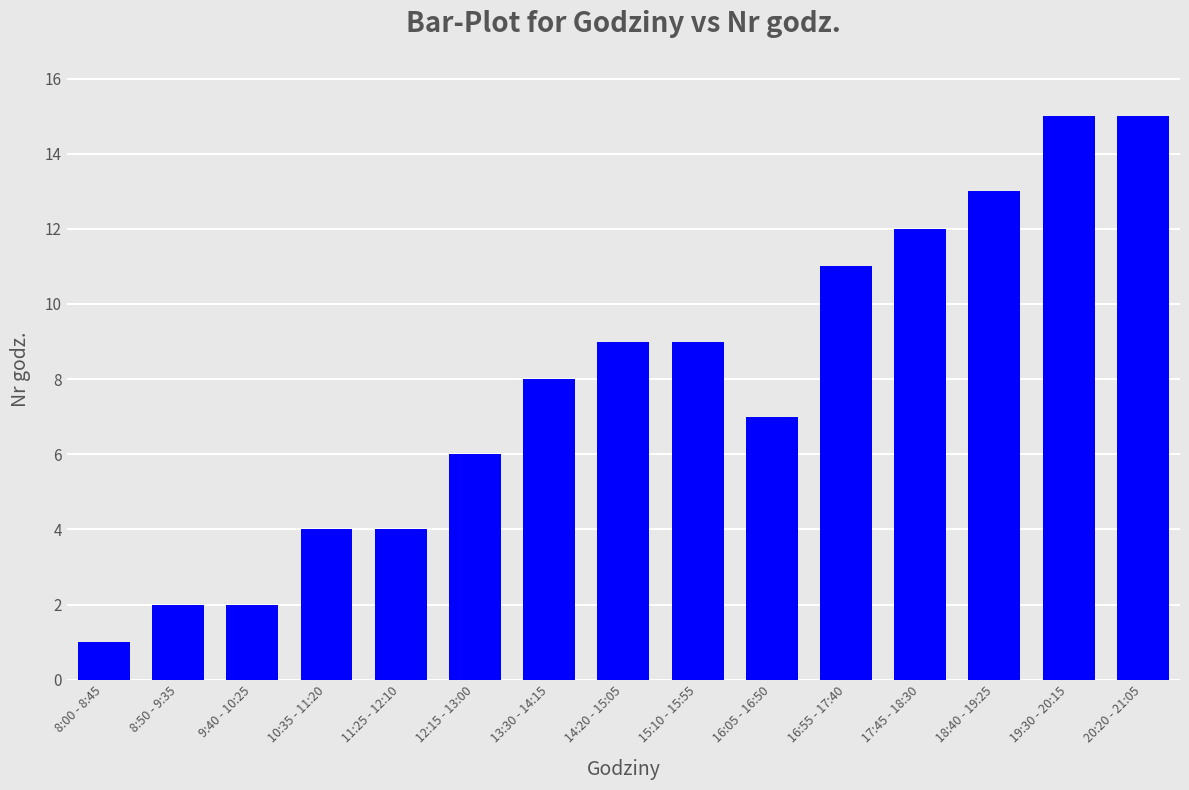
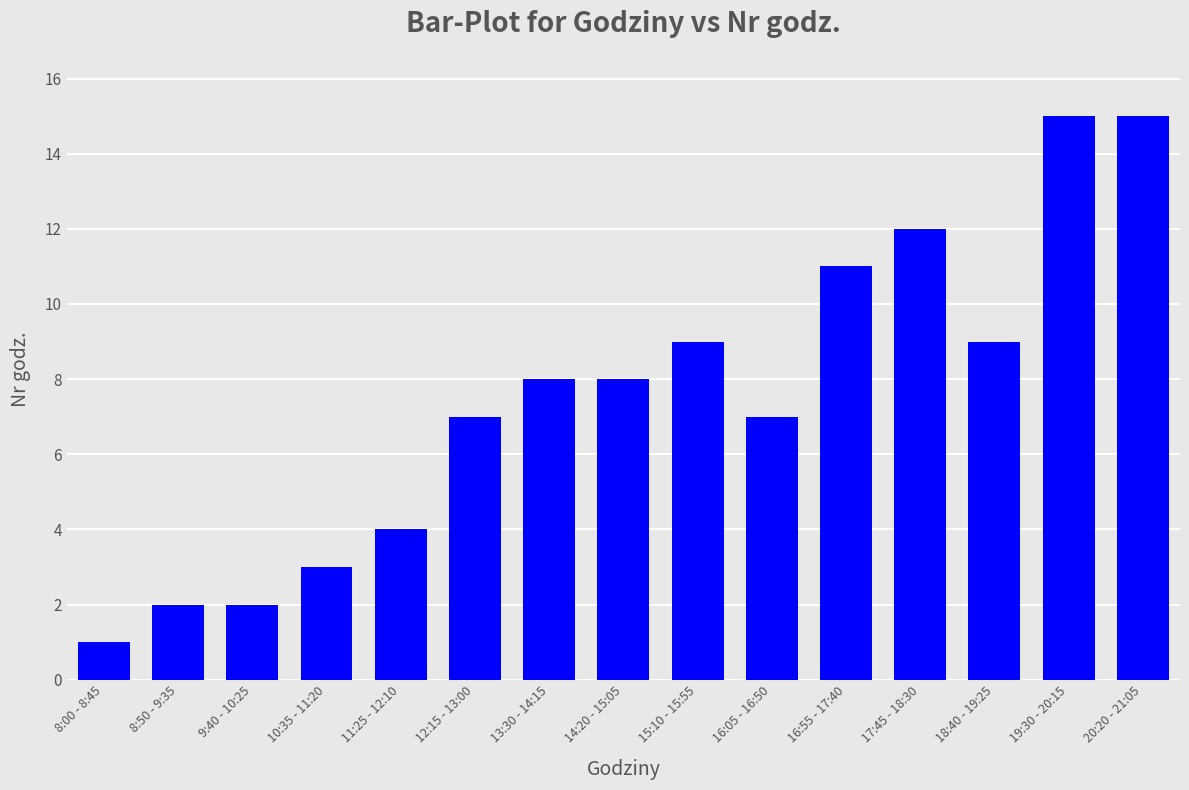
10:35 - 11:20: 4 -> 3
12:15 - 13:00: 6 -> 7
14:20 - 15:05: 9 -> 8
18:40 - 19:25: 13 -> 9
